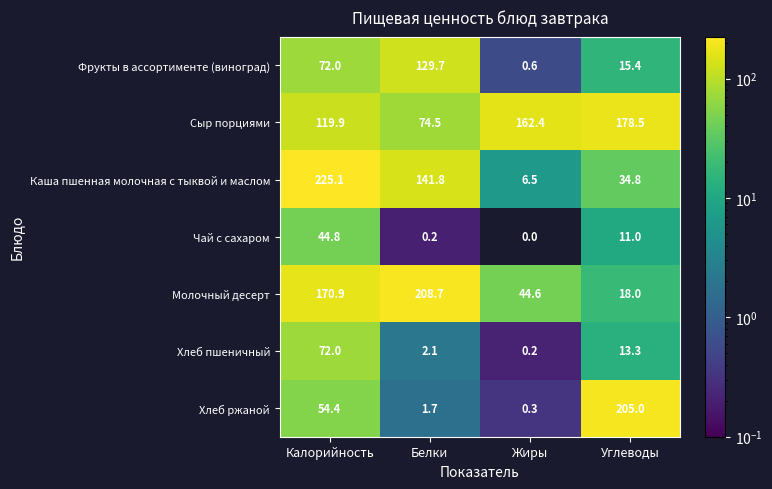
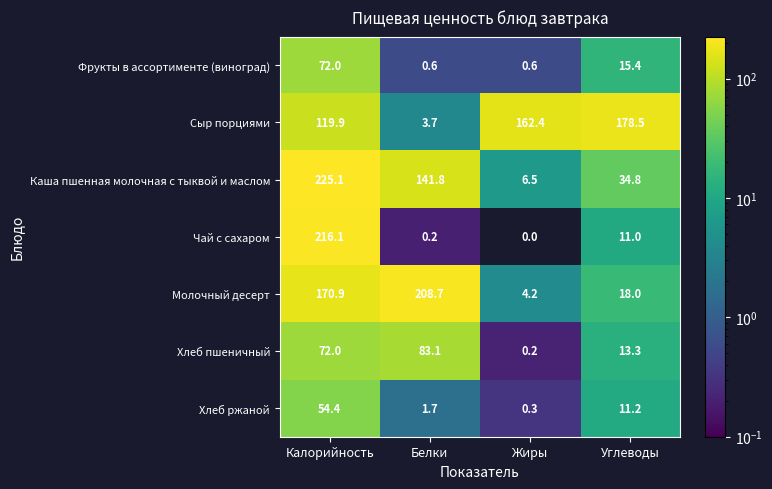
Фрукты в ассортименте (виноград), Белки: 129.7 -> 0.6
Сыр порциями, Белки: 74.5 -> 3.7
Чай с сахаром, Калорийность: 44.8 -> 216.1
Молочный десерт, Жиры: 44.6 -> 4.2
Хлеб пшеничный, Белки: 2.1 -> 83.1
Хлеб ржаной, Углеводы: 205.0 -> 11.2
